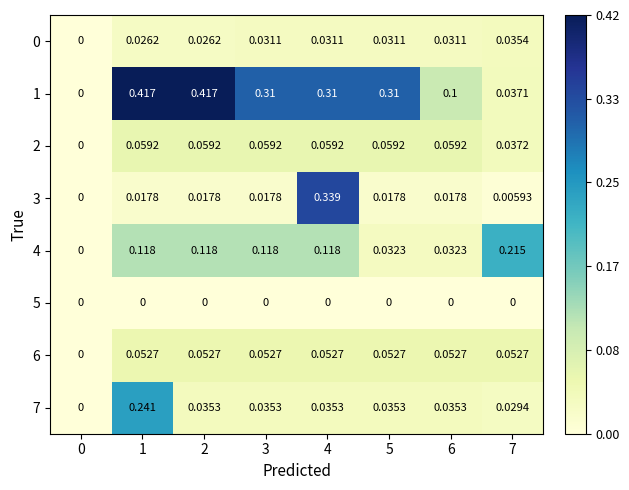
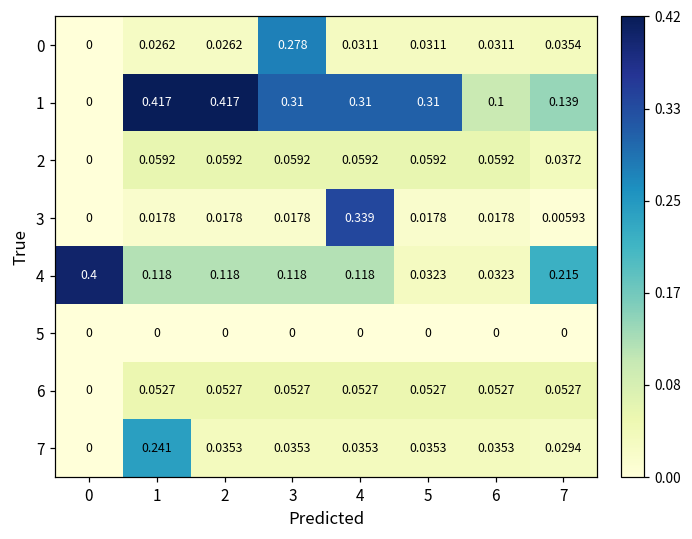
0, 3: 0.0311 -> 0.278
1, 7: 0.0371 -> 0.139
4, 0: 0 -> 0.4
